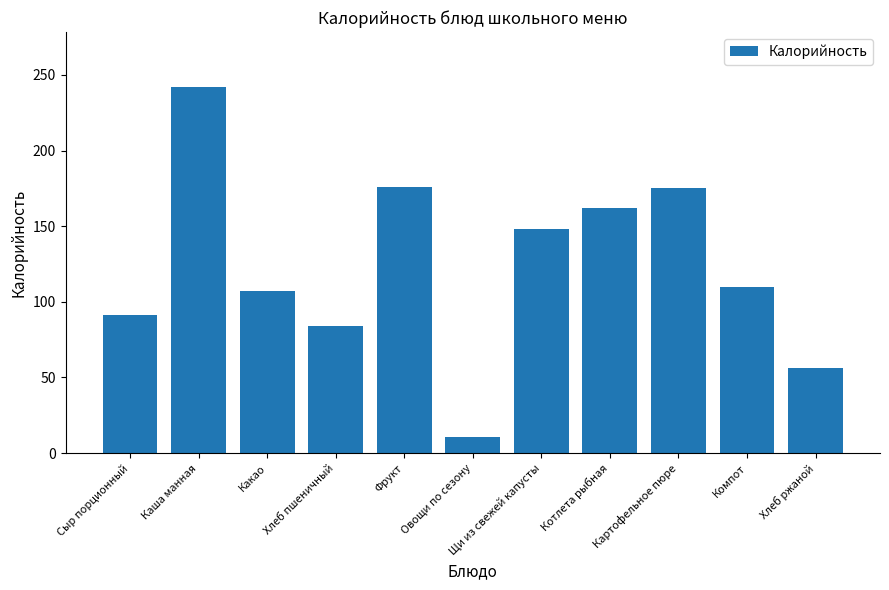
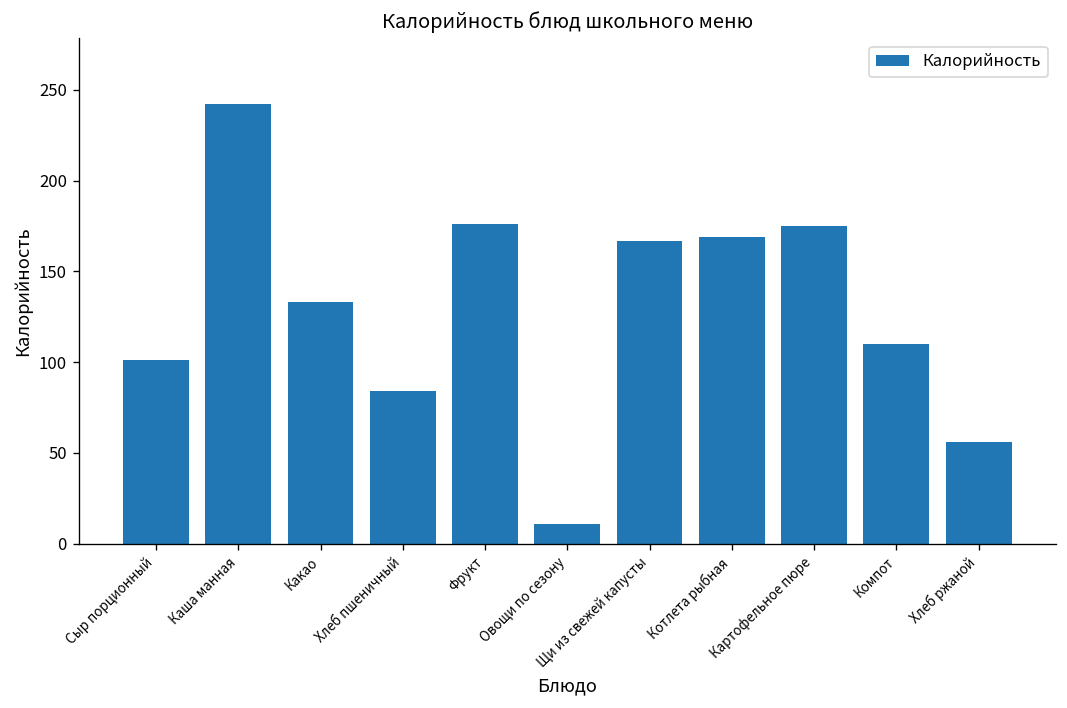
Сыр порционный: 91 -> 101
Какао: 107 -> 133
Щи из свежей капусты: 148 -> 167
Котлета рыбная: 162 -> 169
